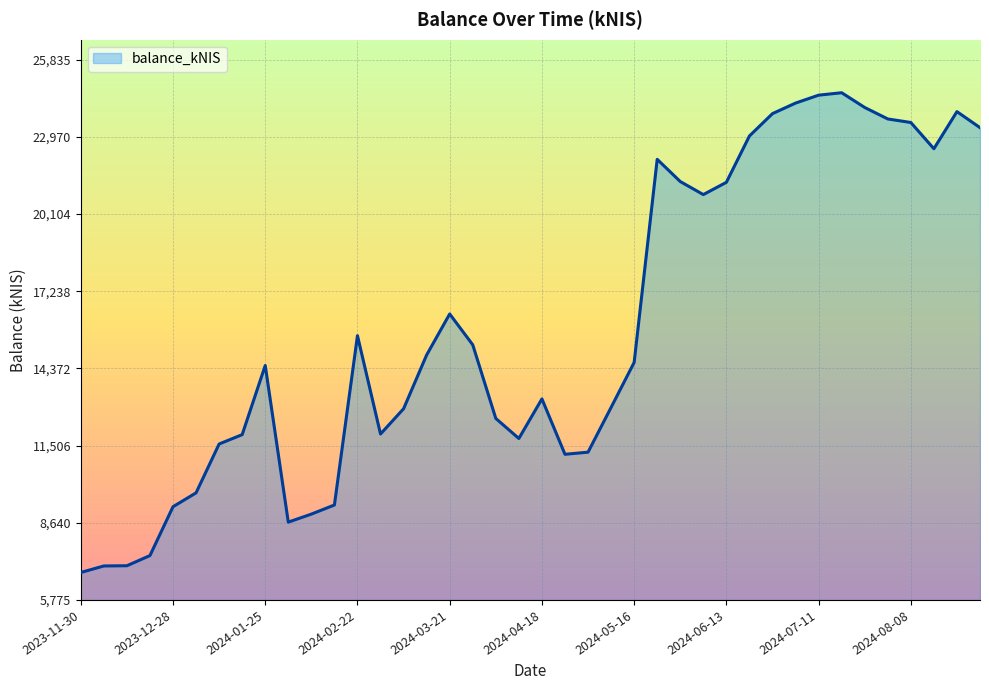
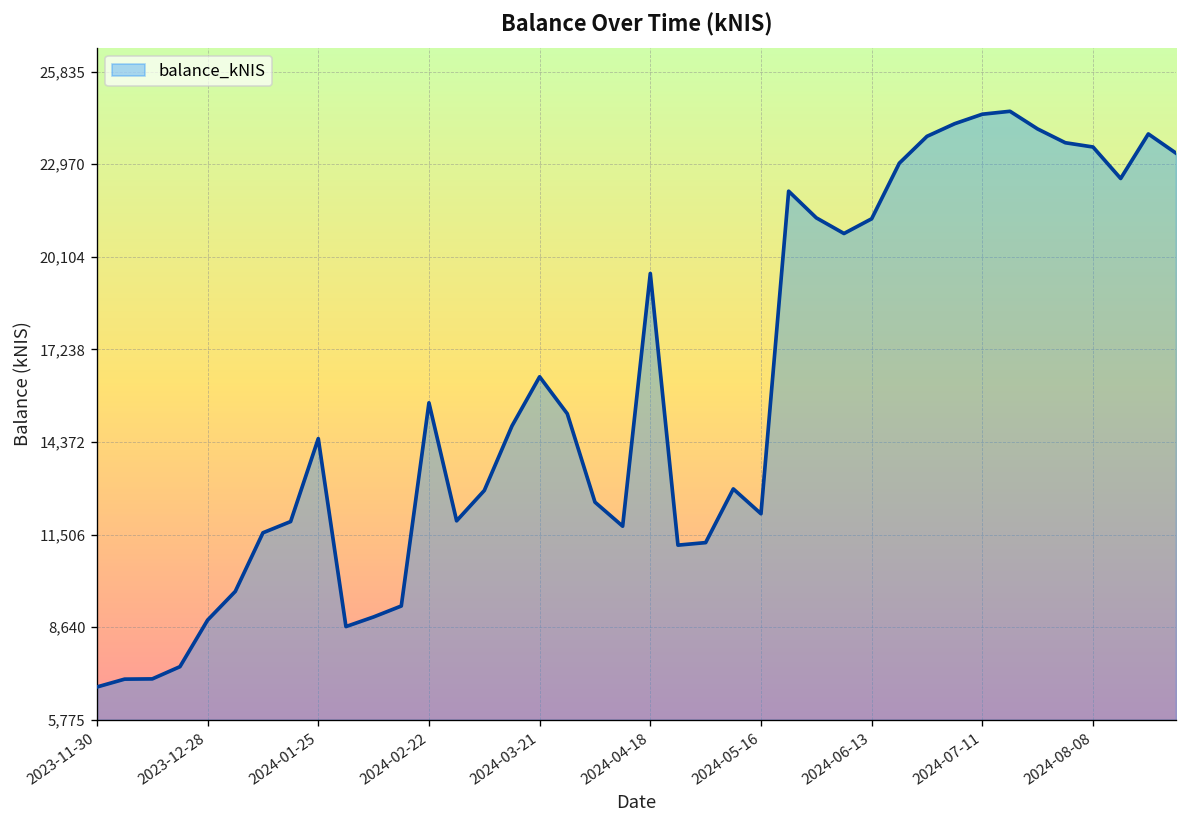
2023-12-28: 9,200 -> 8,900
2024-04-18: 13,200 -> 19,600
2024-05-16: 14,600 -> 12,200
